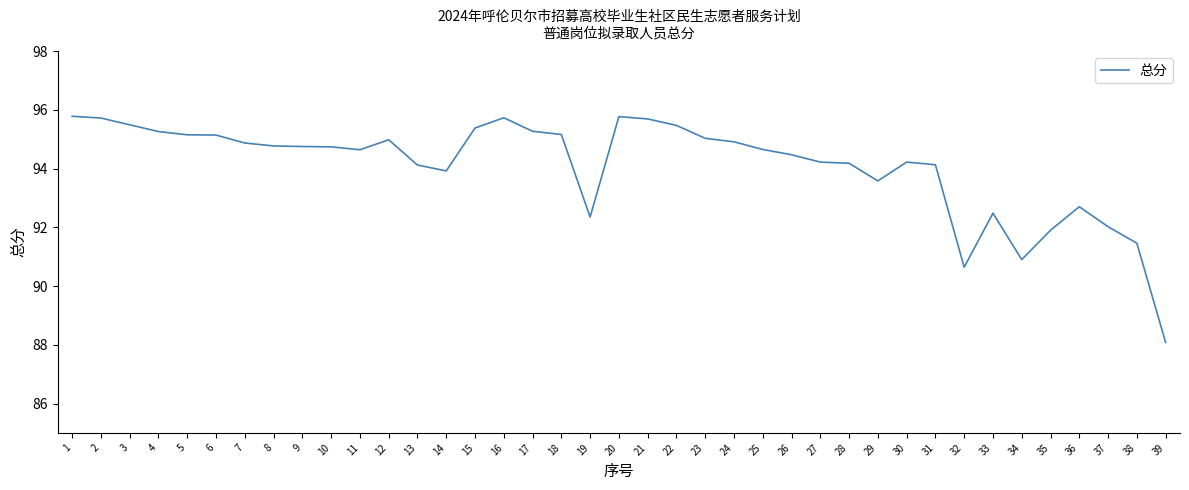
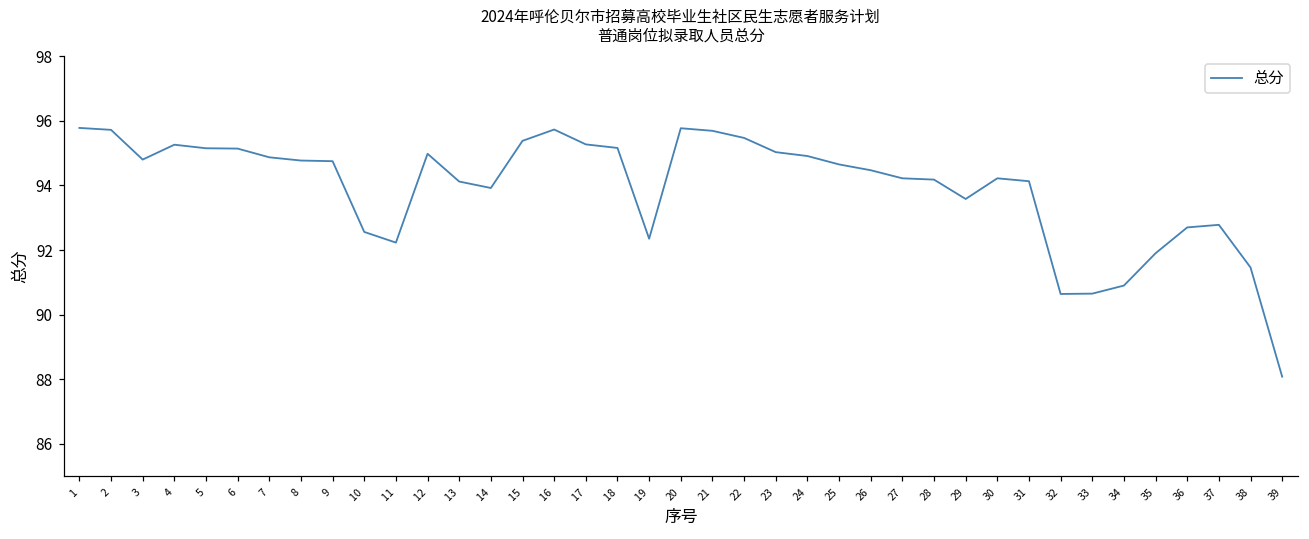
3: 95.5 -> 94.8
10: 94.7 -> 92.6
11: 94.6 -> 92.2
33: 92.5 -> 90.7
37: 92.0 -> 92.8
